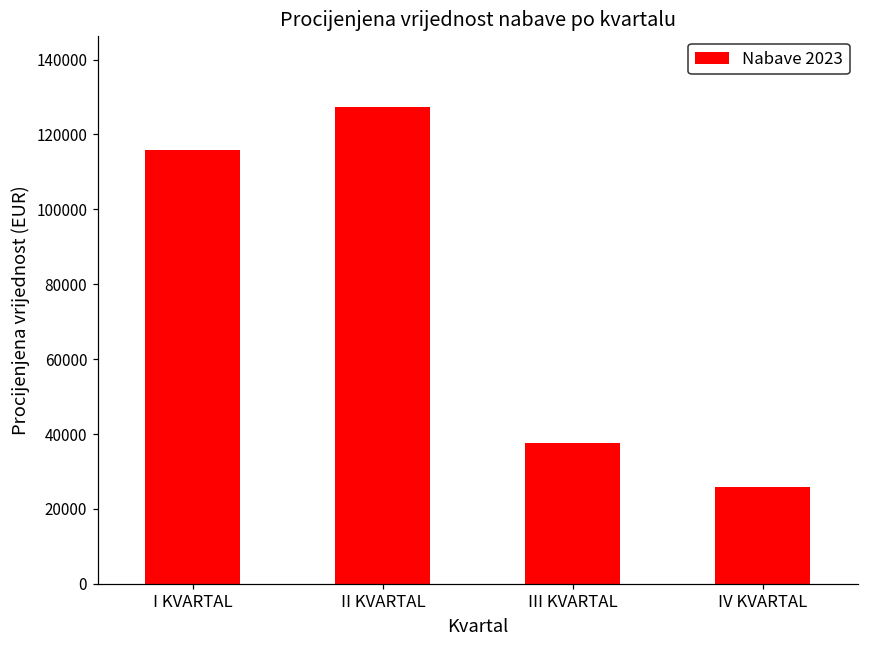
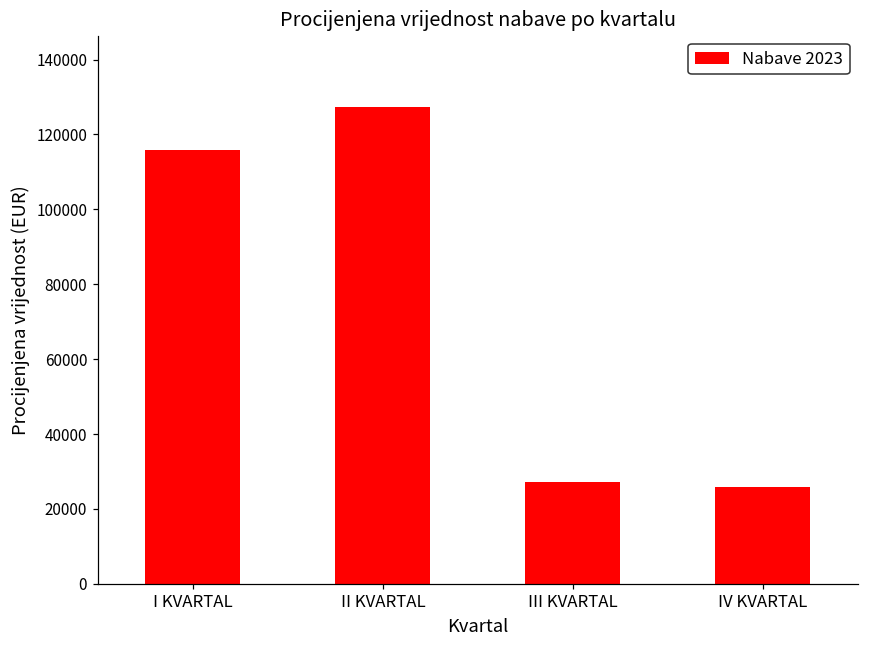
III KVARTAL: 38000 -> 27000
